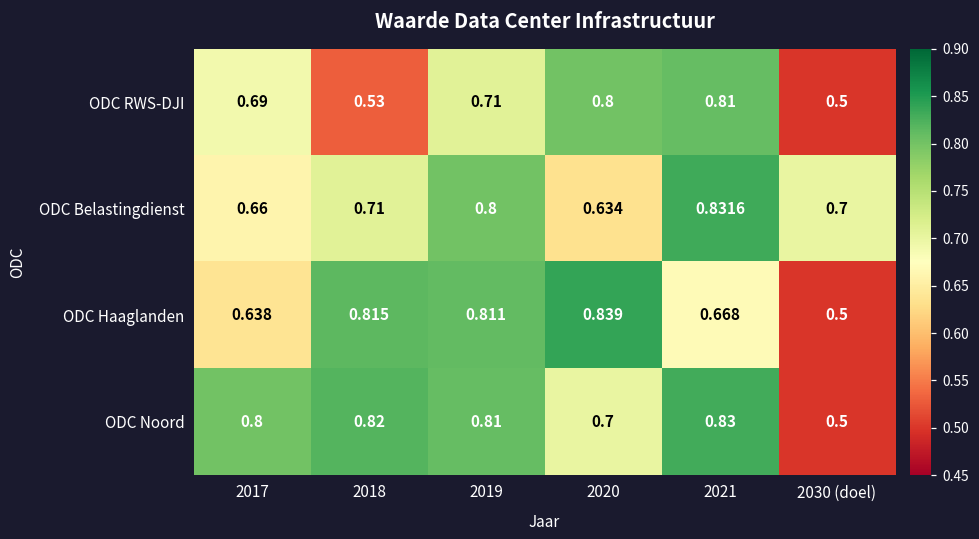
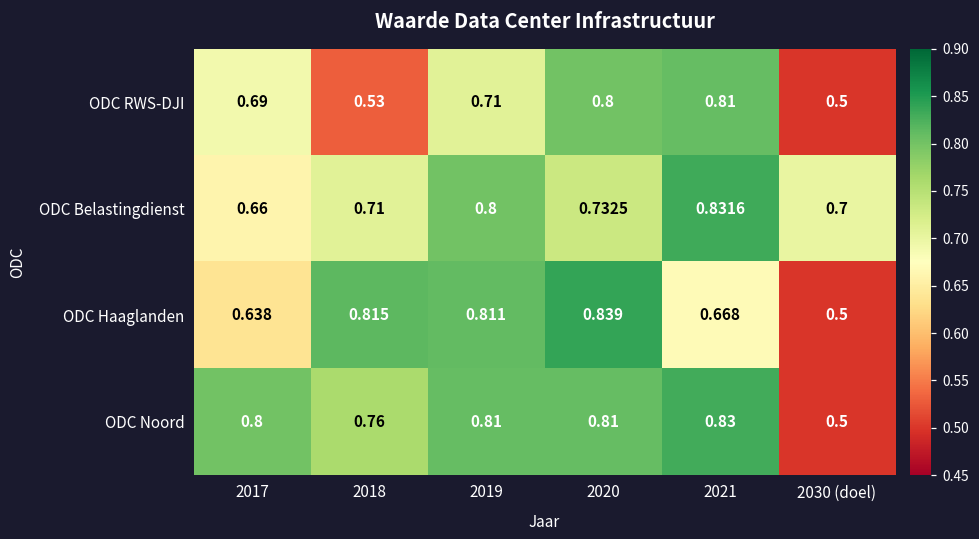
ODC Belastingdienst, 2020: 0.634 -> 0.7325
ODC Noord, 2018: 0.82 -> 0.76
ODC Noord, 2020: 0.7 -> 0.81
